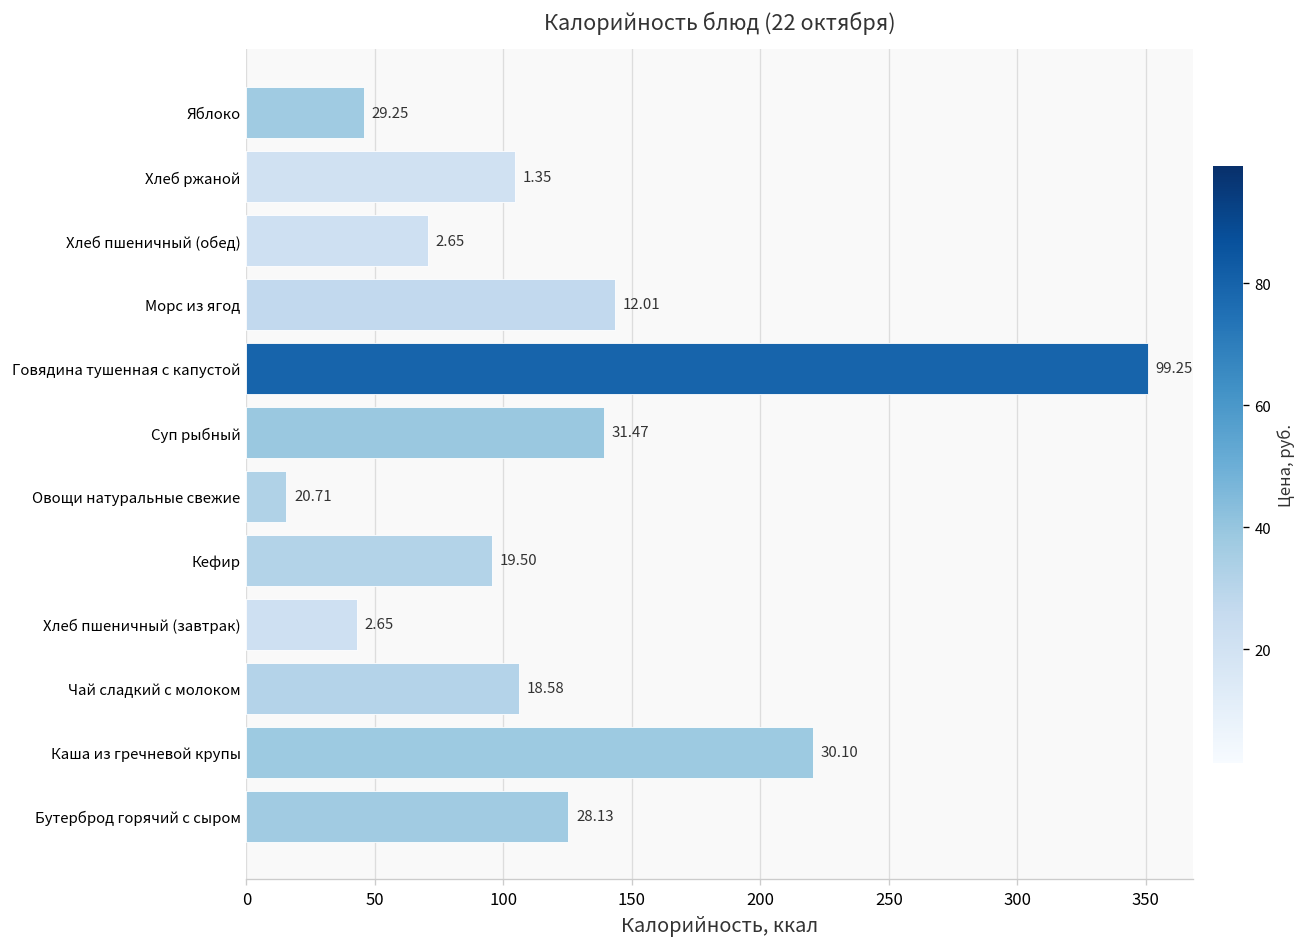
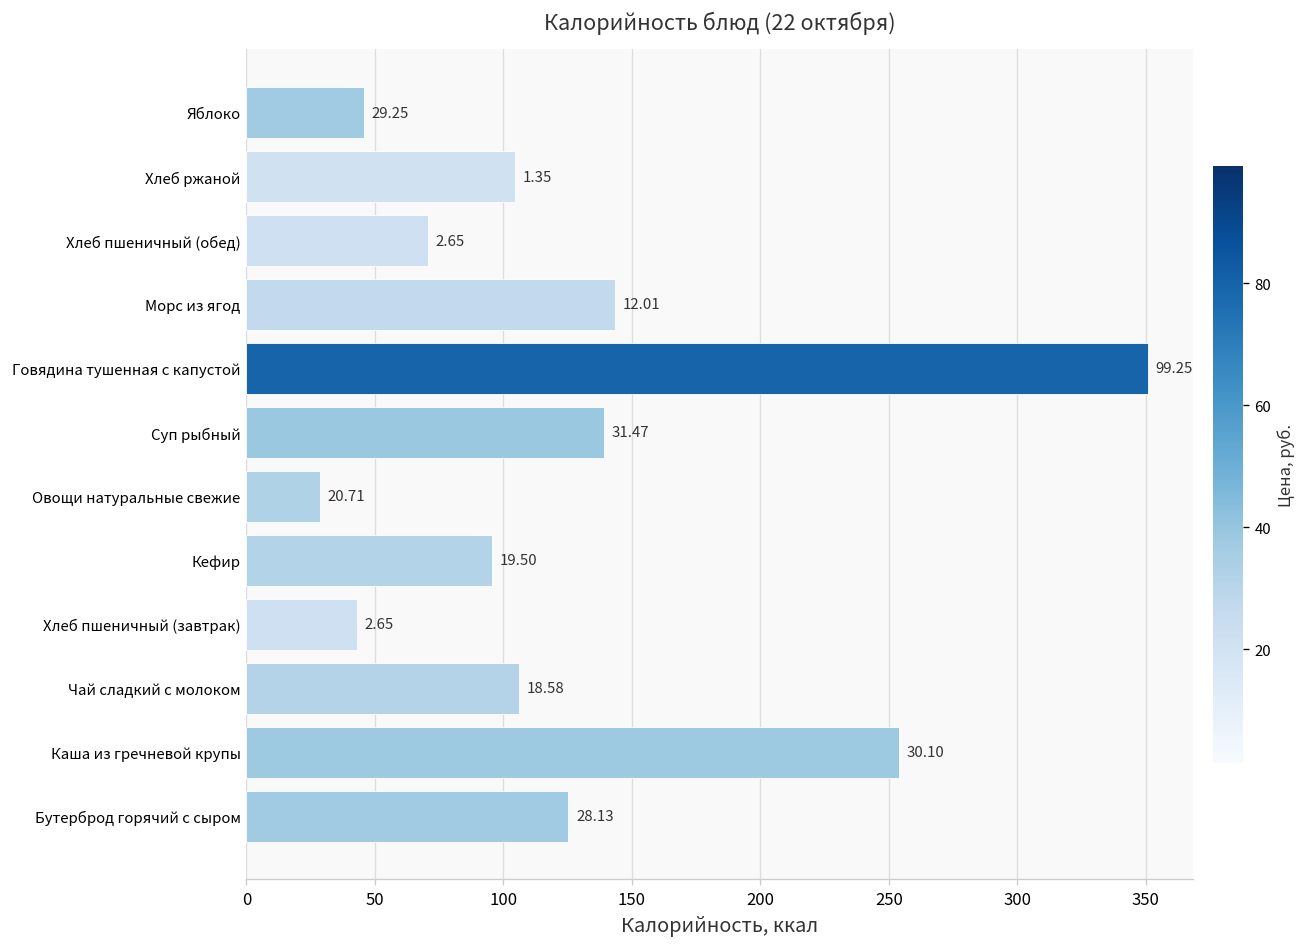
Овощи натуральные свежие: 16 -> 29
Каша из гречневой крупы: 221 -> 254
